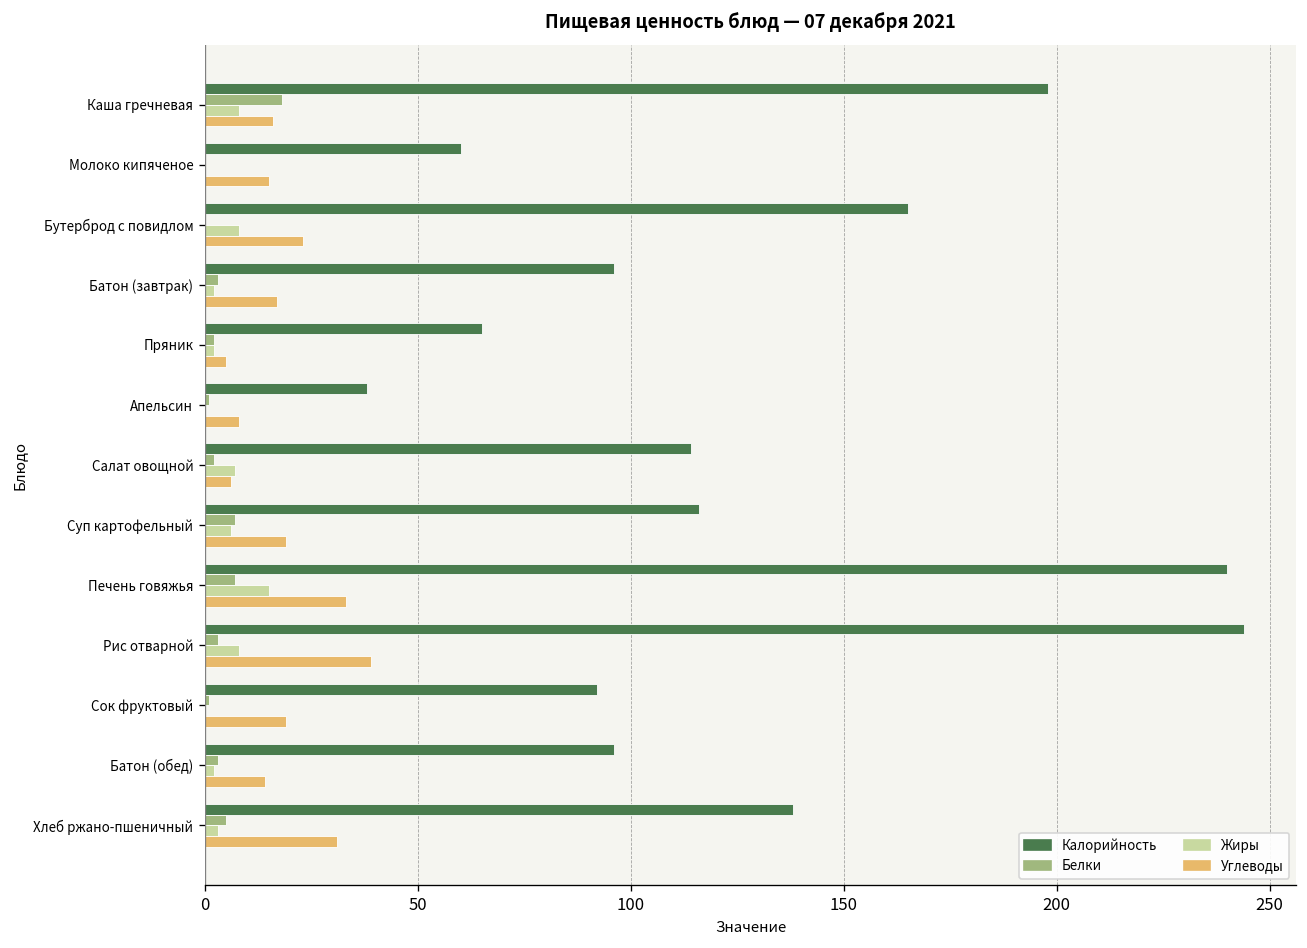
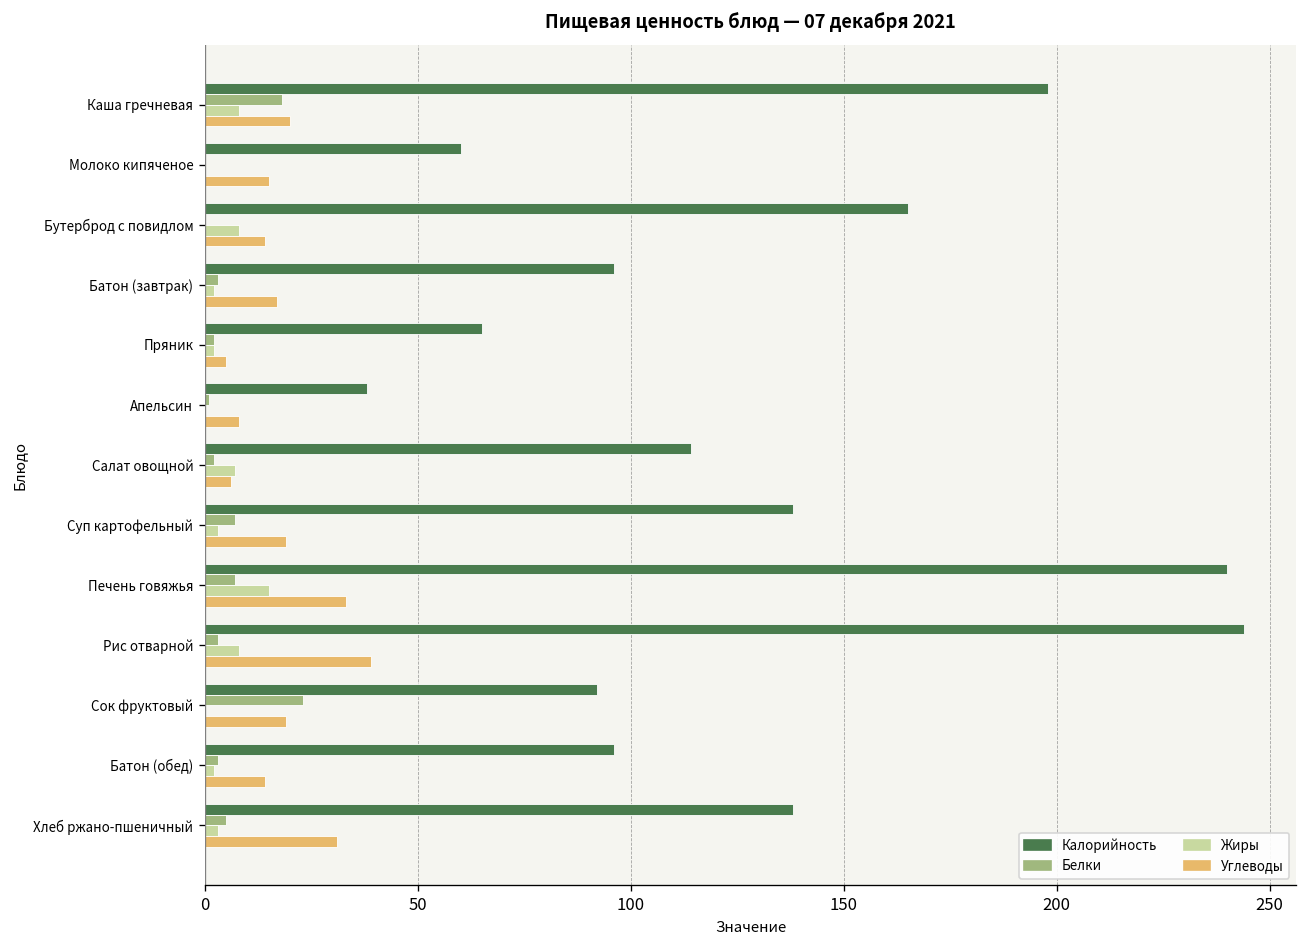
Углеводы, Каша гречневая: 16 -> 20
Углеводы, Бутерброд с повидлом: 23 -> 14
Калорийность, Суп картофельный: 116 -> 138
Жиры, Суп картофельный: 6 -> 3
Белки, Сок фруктовый: 1 -> 23
